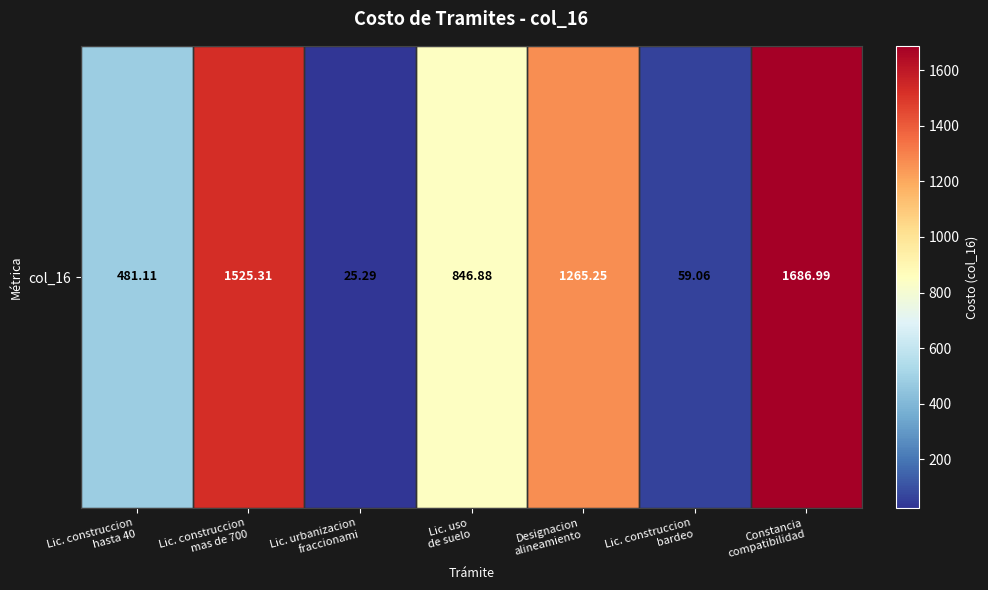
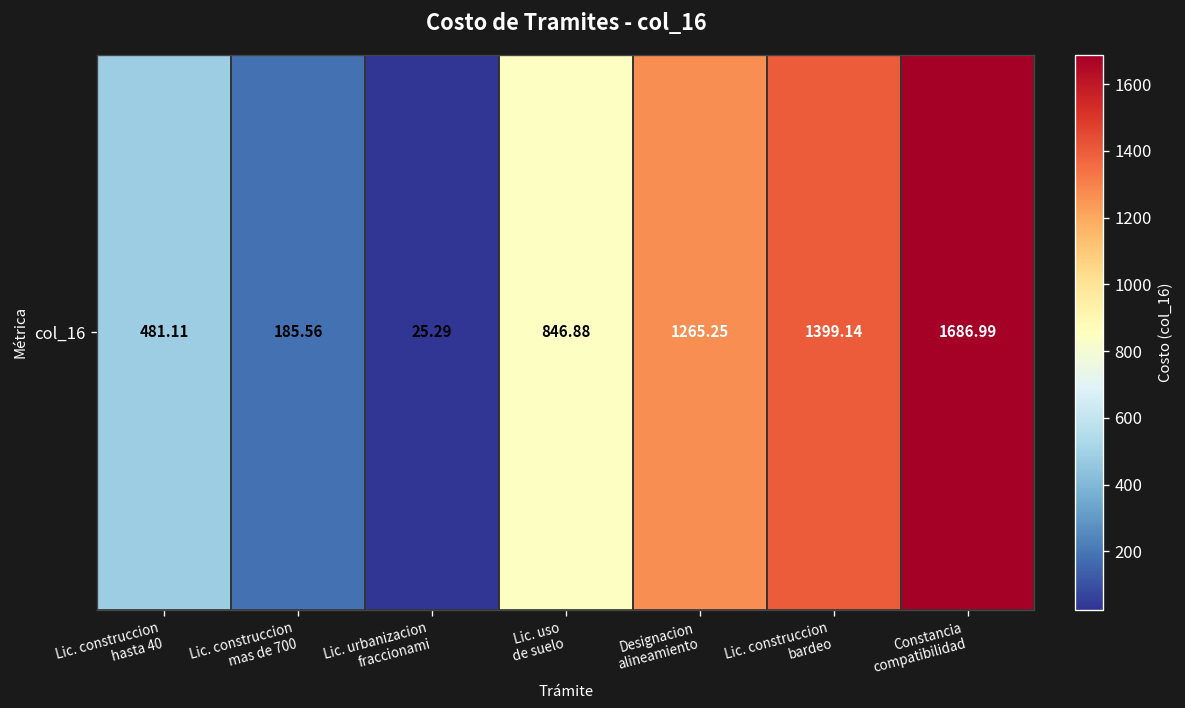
col_16, Lic. construccion mas de 700: 1525.31 -> 185.56
col_16, Lic. construccion bardeo: 59.06 -> 1399.14
